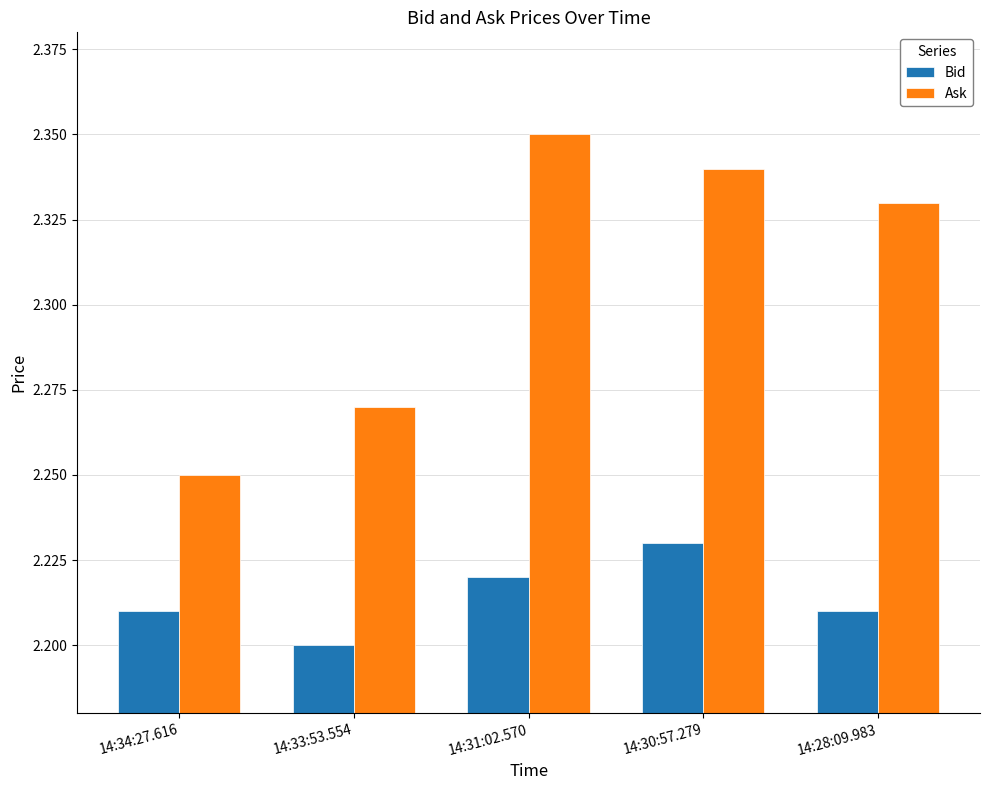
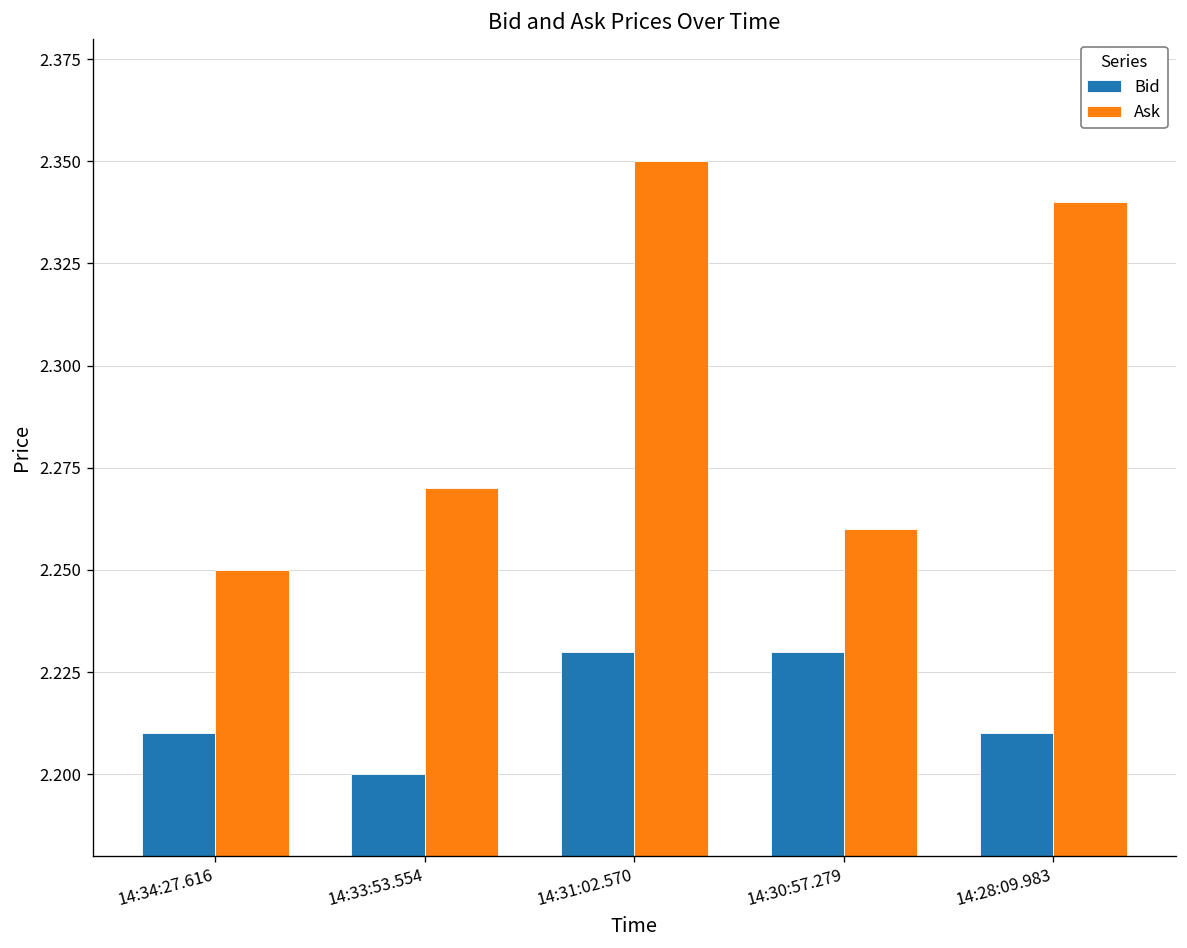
Bid, 14:31:02.570: 2.22 -> 2.23
Ask, 14:30:57.279: 2.34 -> 2.26
Ask, 14:28:09.983: 2.33 -> 2.34
